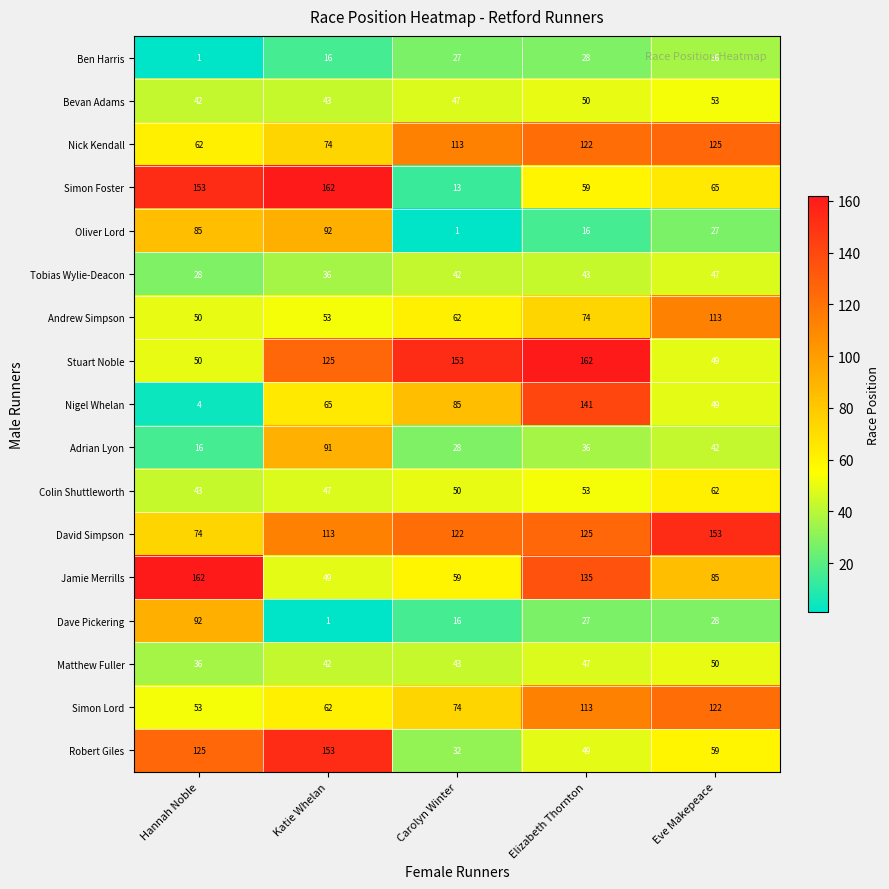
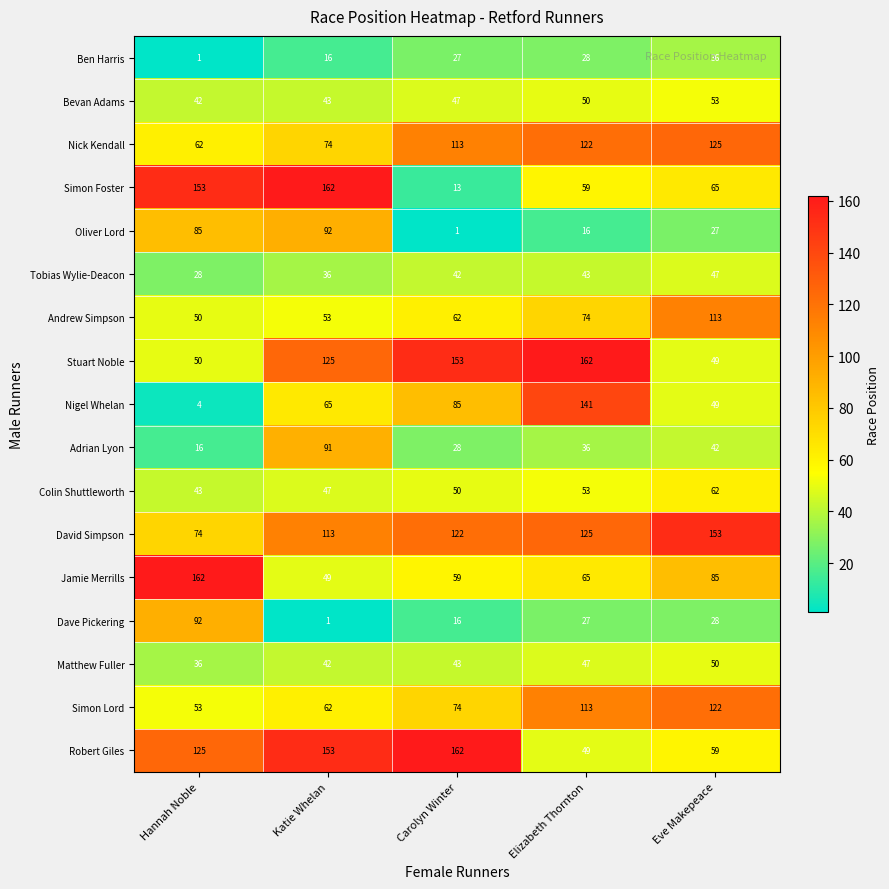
Jamie Merrills, Elizabeth Thornton: 135 -> 65
Robert Giles, Carolyn Winter: 32 -> 162
